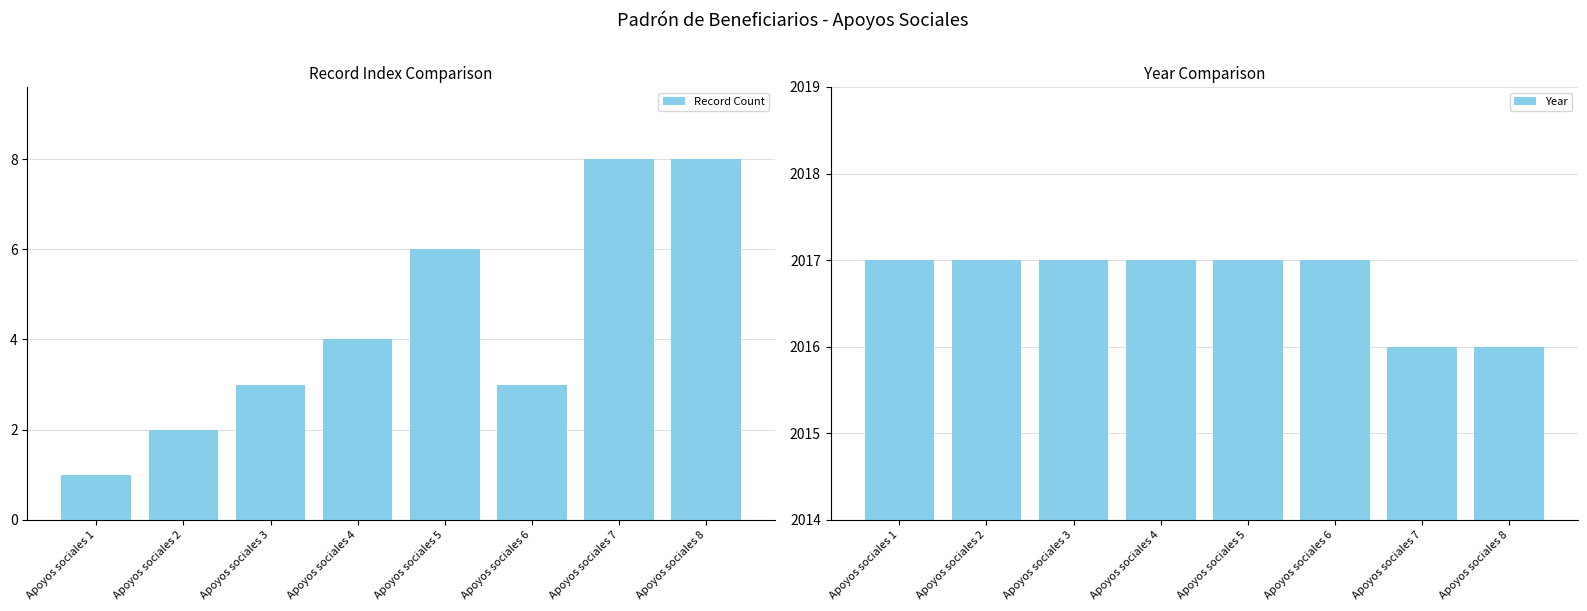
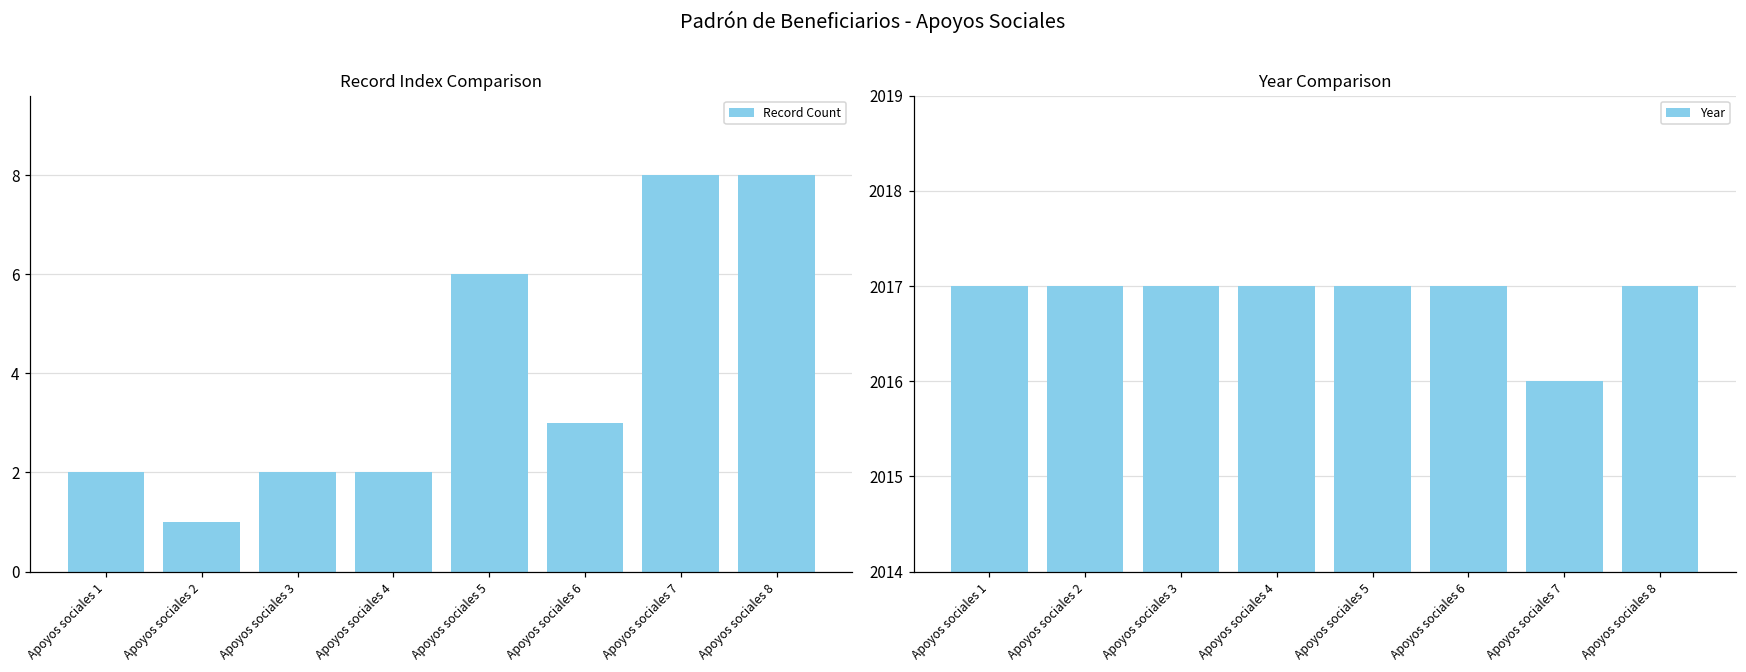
Record Index Comparison, Apoyos sociales 1: 1 -> 2
Record Index Comparison, Apoyos sociales 2: 2 -> 1
Record Index Comparison, Apoyos sociales 3: 3 -> 2
Record Index Comparison, Apoyos sociales 4: 4 -> 2
Year Comparison, Apoyos sociales 8: 2016 -> 2017
